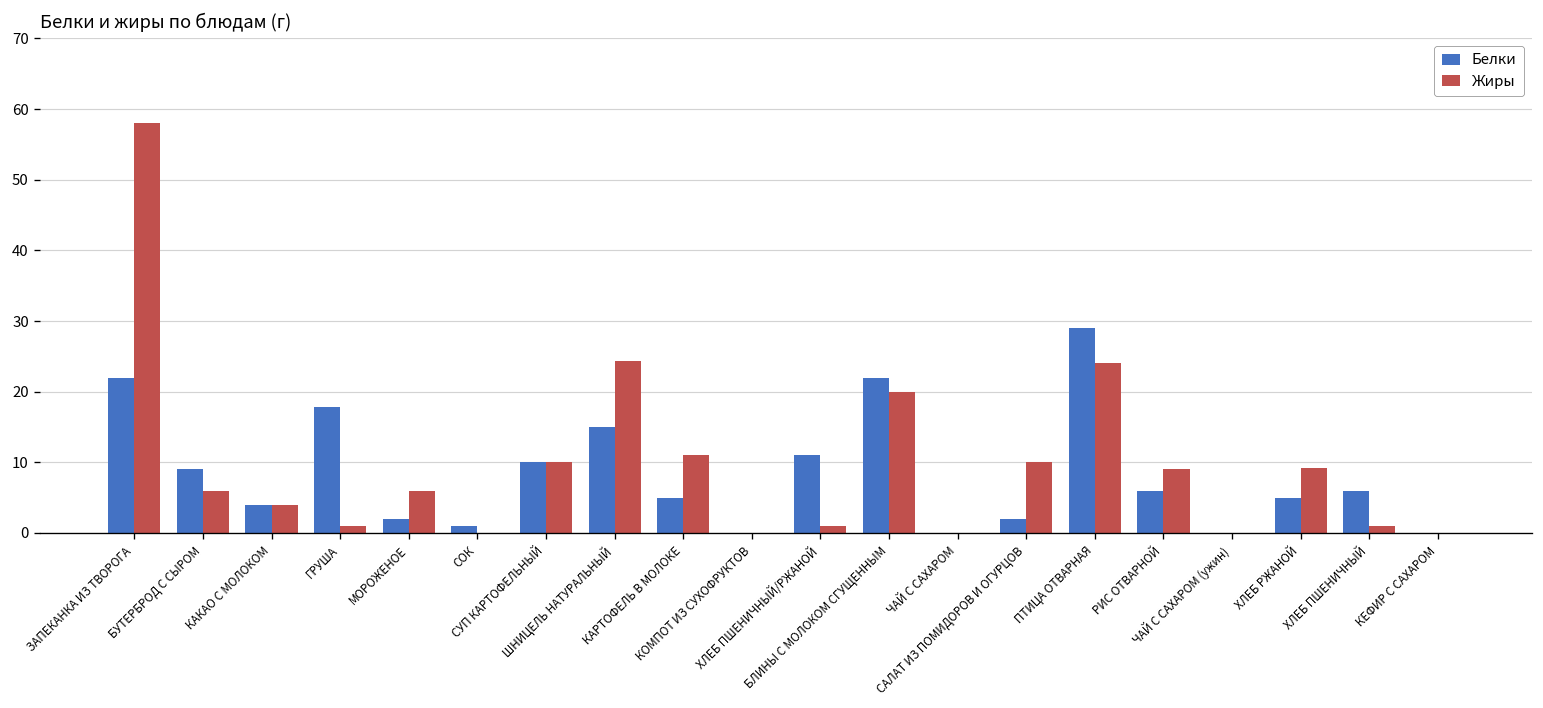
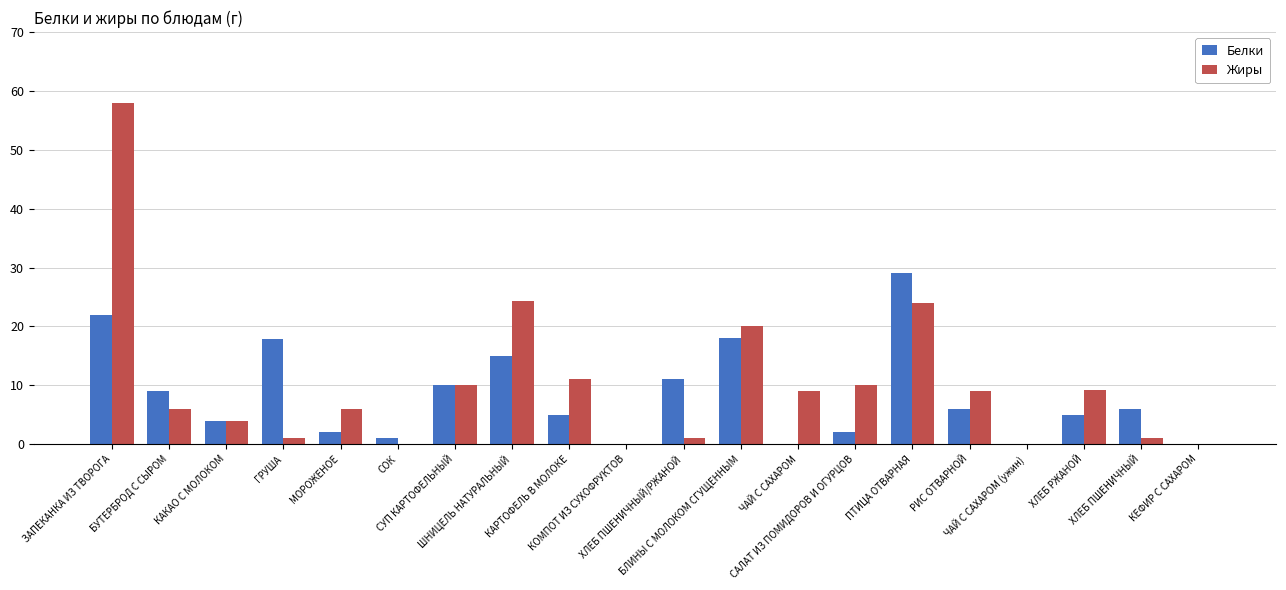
Белки, БЛИНЫ С МОЛОКОМ СГУЩЕННЫМ: 22 -> 18
Жиры, ЧАЙ С САХАРОМ: 0 -> 9
